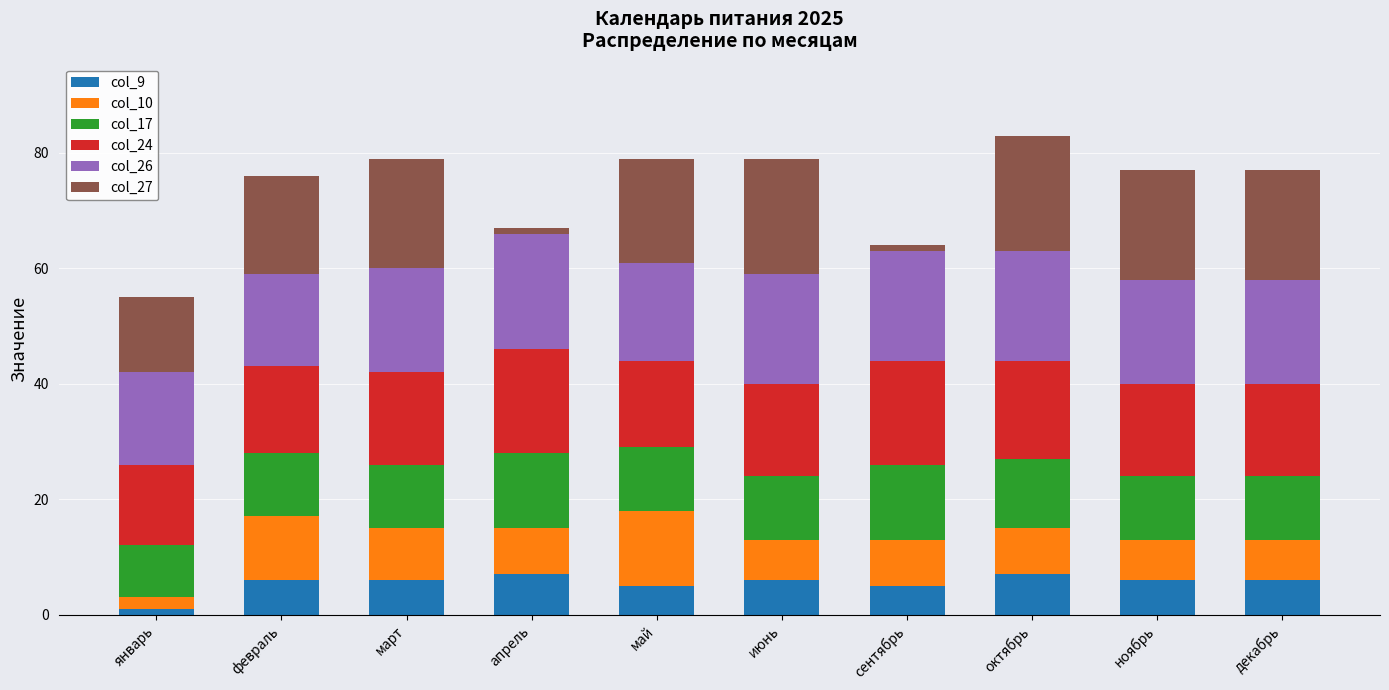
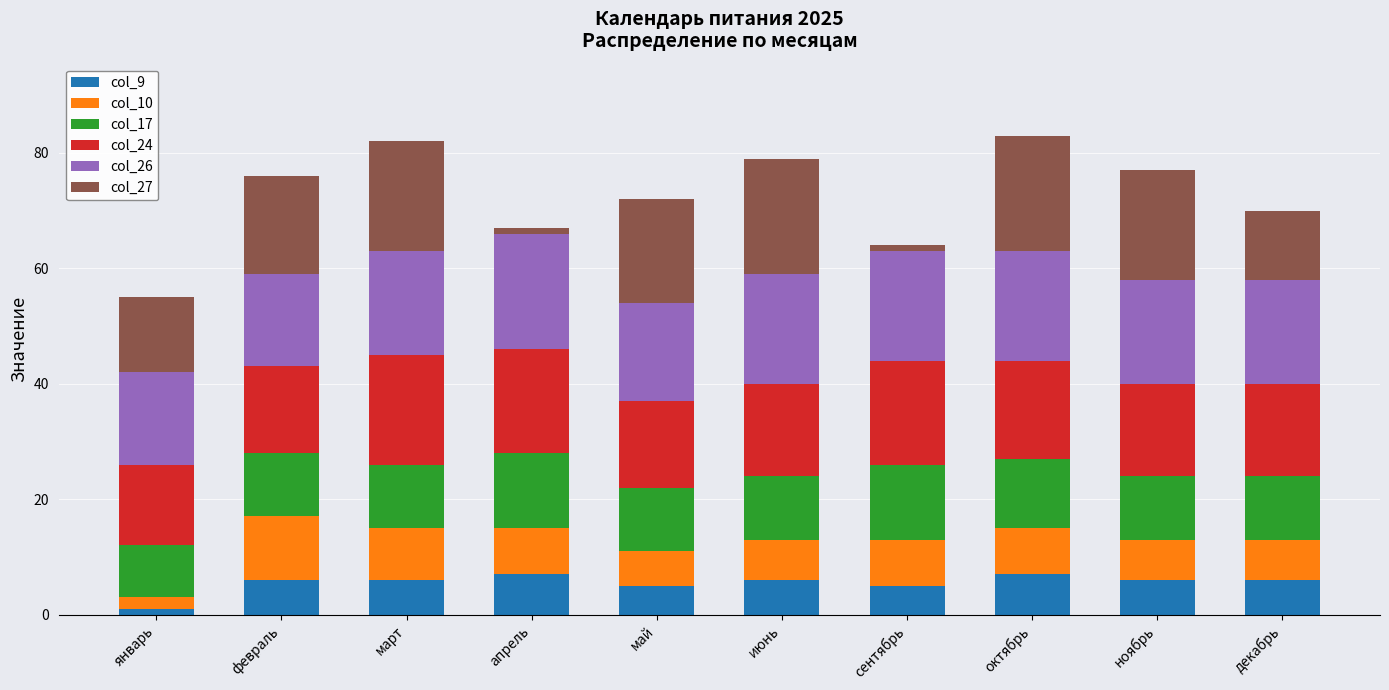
col_24, март: 16 -> 19
col_10, май: 13 -> 6
col_27, декабрь: 19 -> 12
